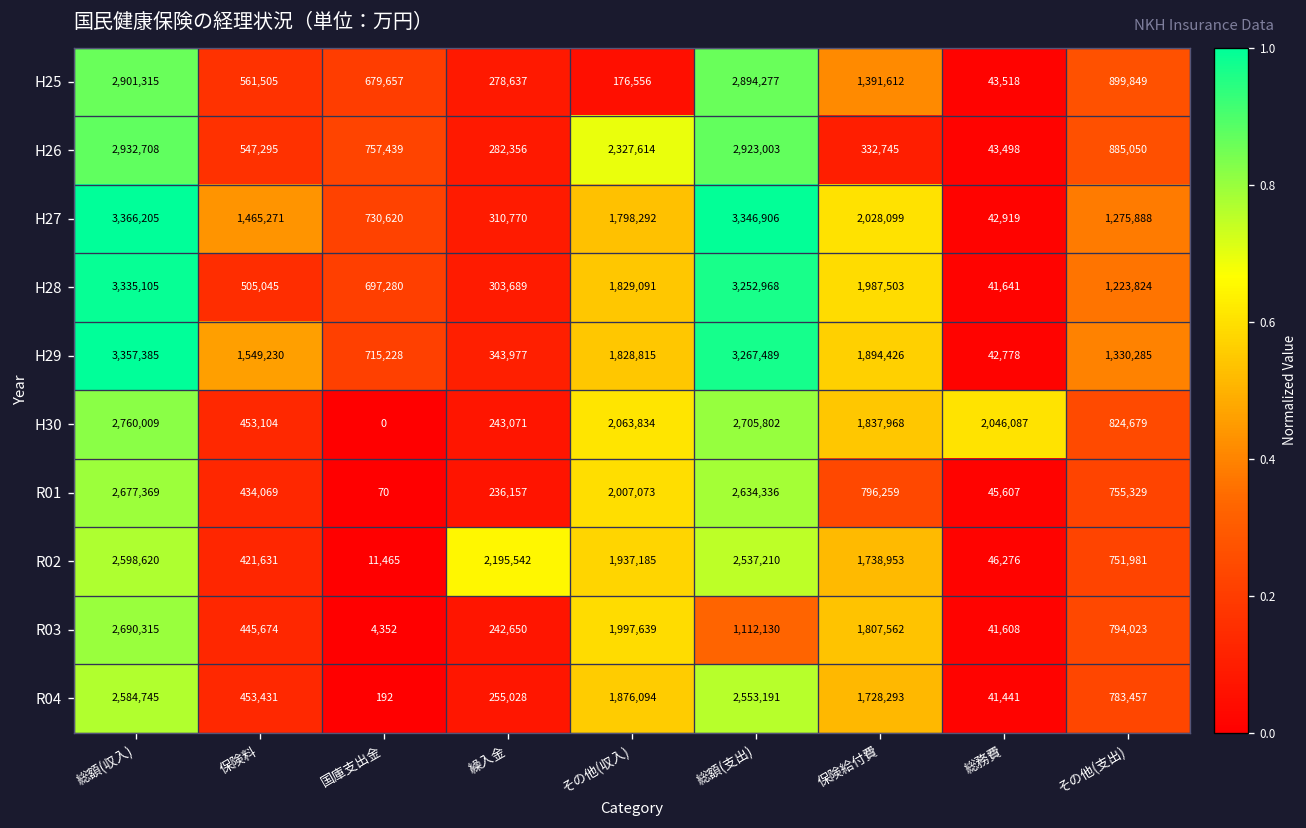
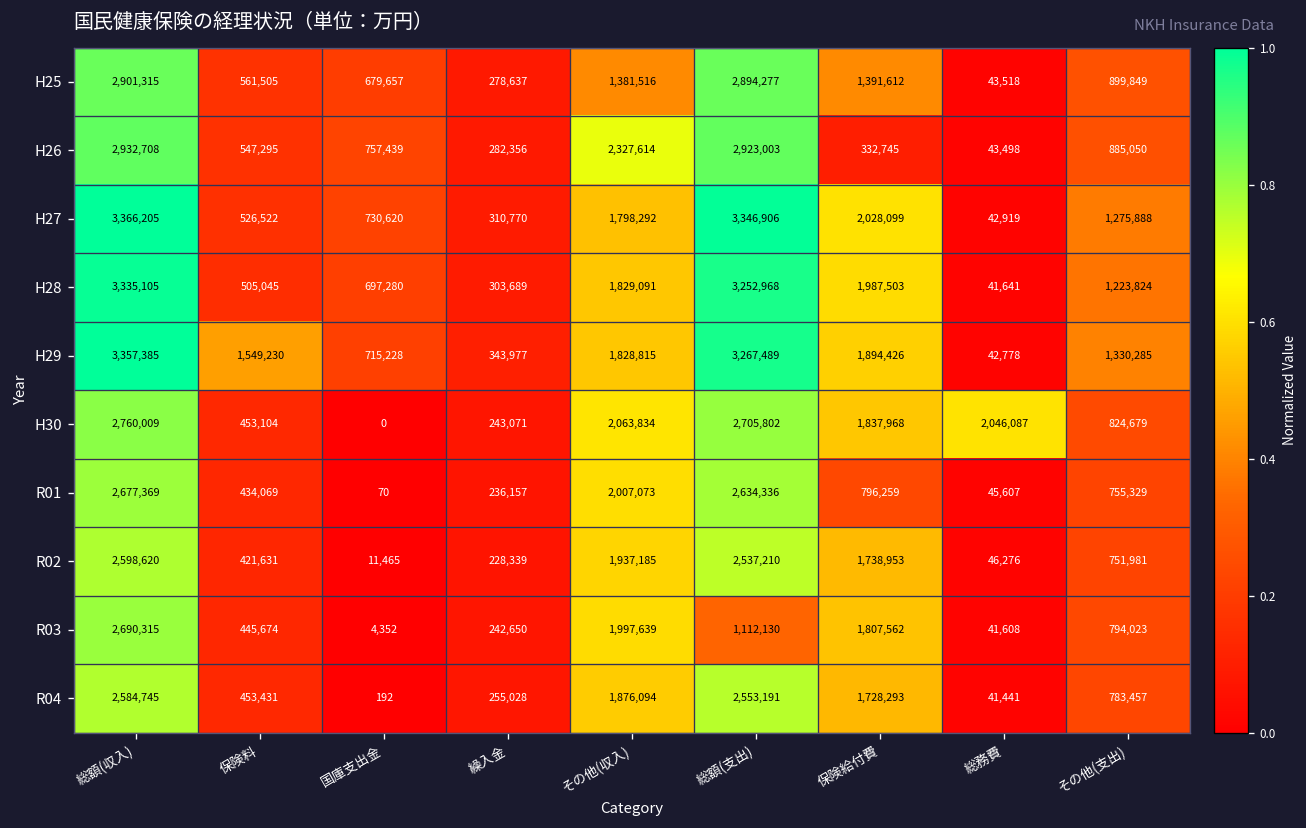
H25, その他(収入): 176,556 -> 1,381,516
H27, 保険料: 1,465,271 -> 526,522
R02, 繰入金: 2,195,542 -> 228,339
